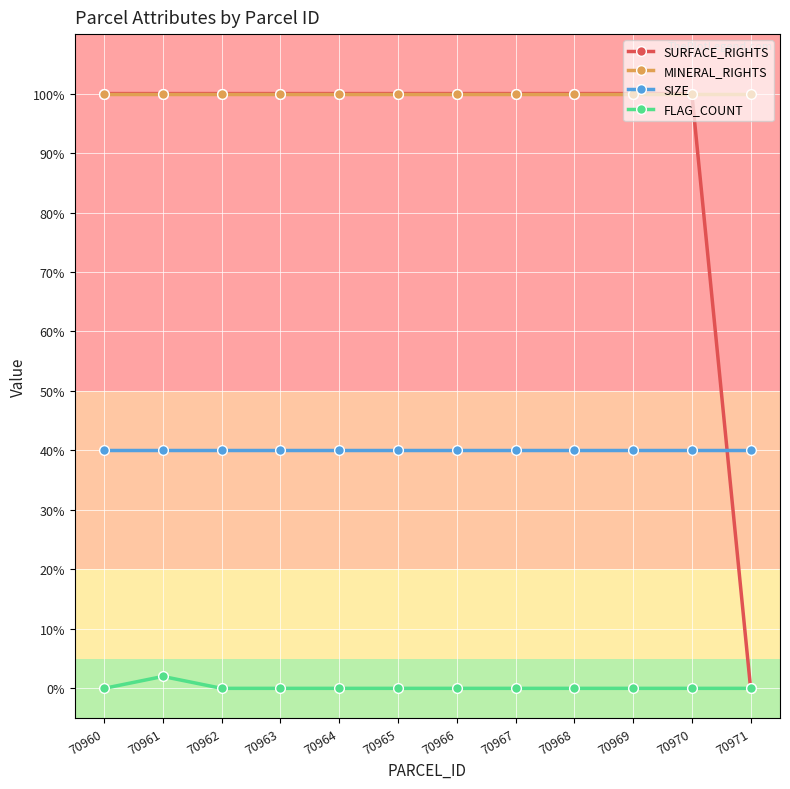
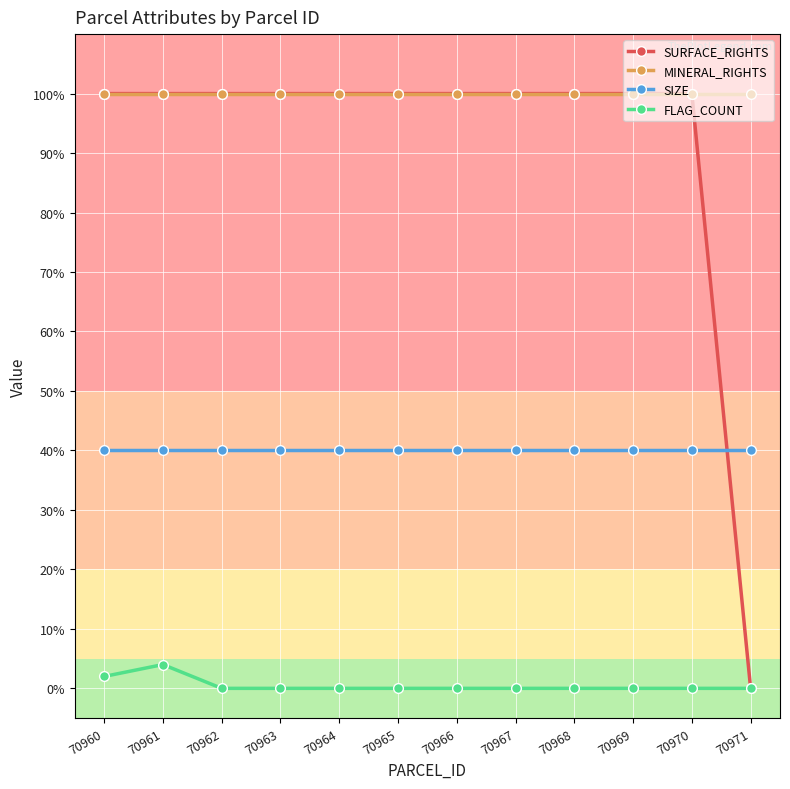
FLAG_COUNT, 70960: 0% -> 2%
FLAG_COUNT, 70961: 2% -> 4%
